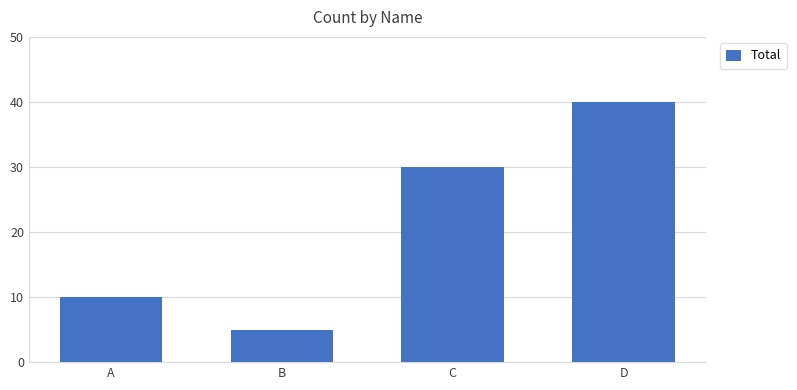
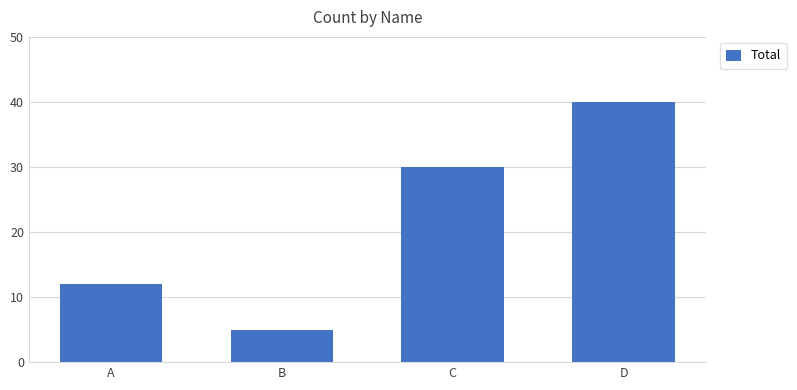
A: 10 -> 12
